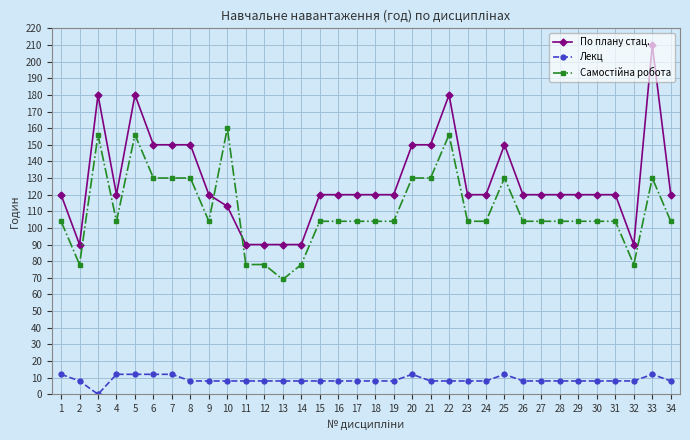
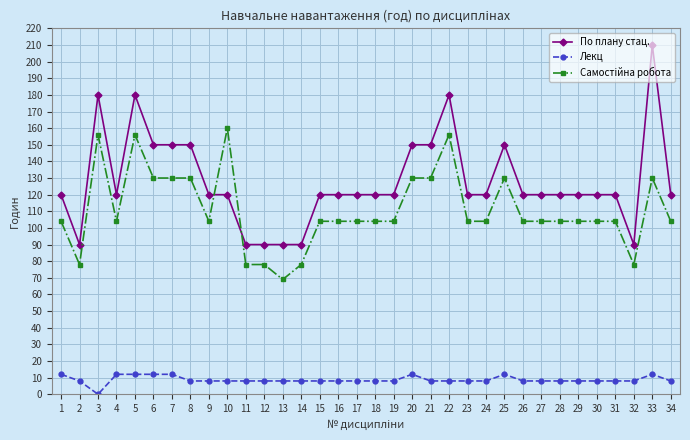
По плану стац., 10: 113 -> 120
